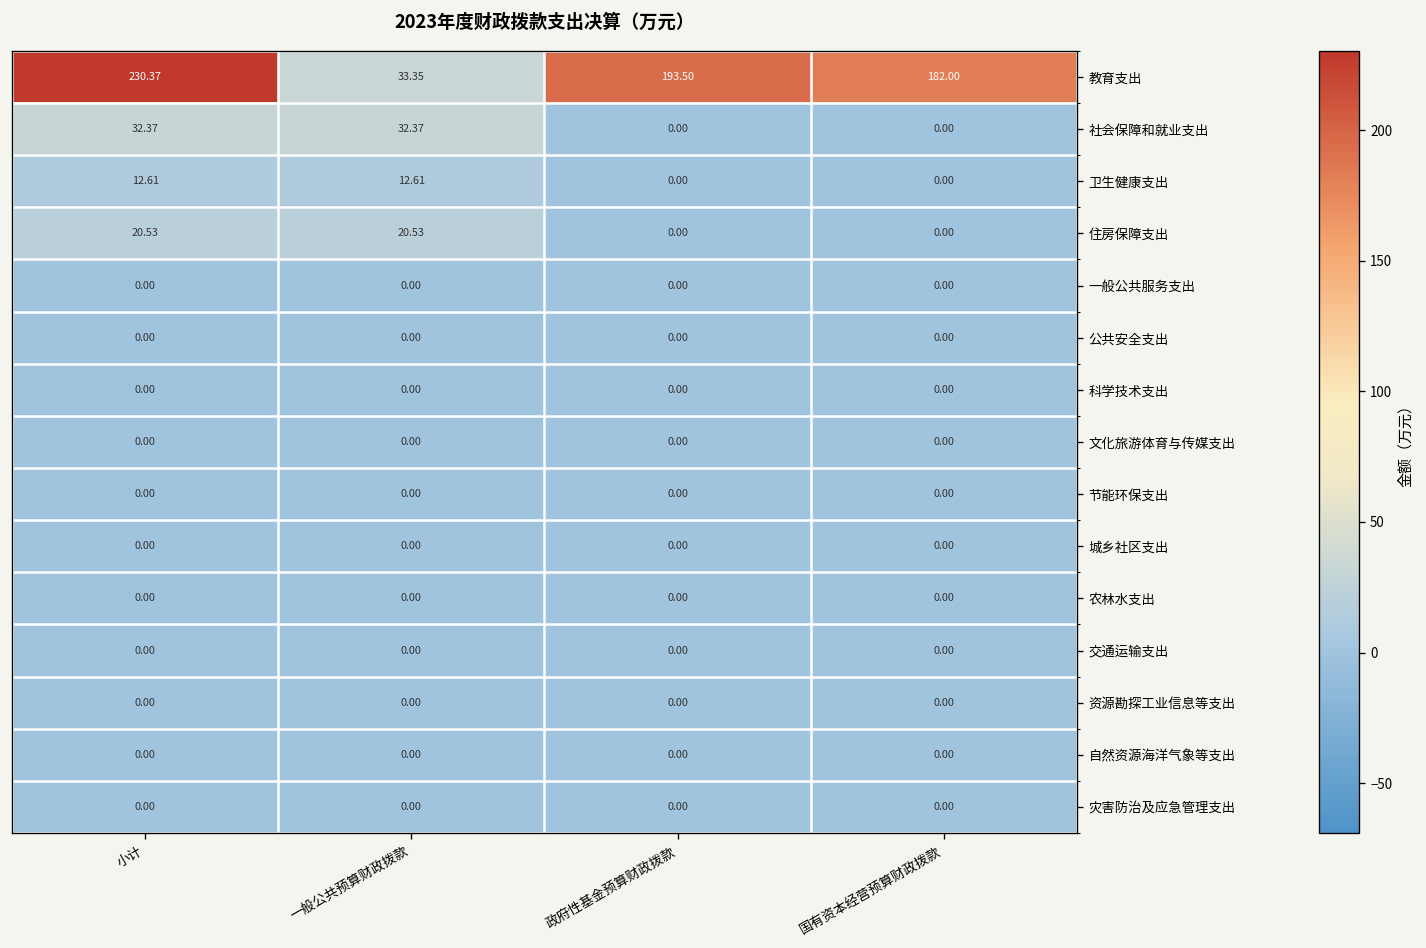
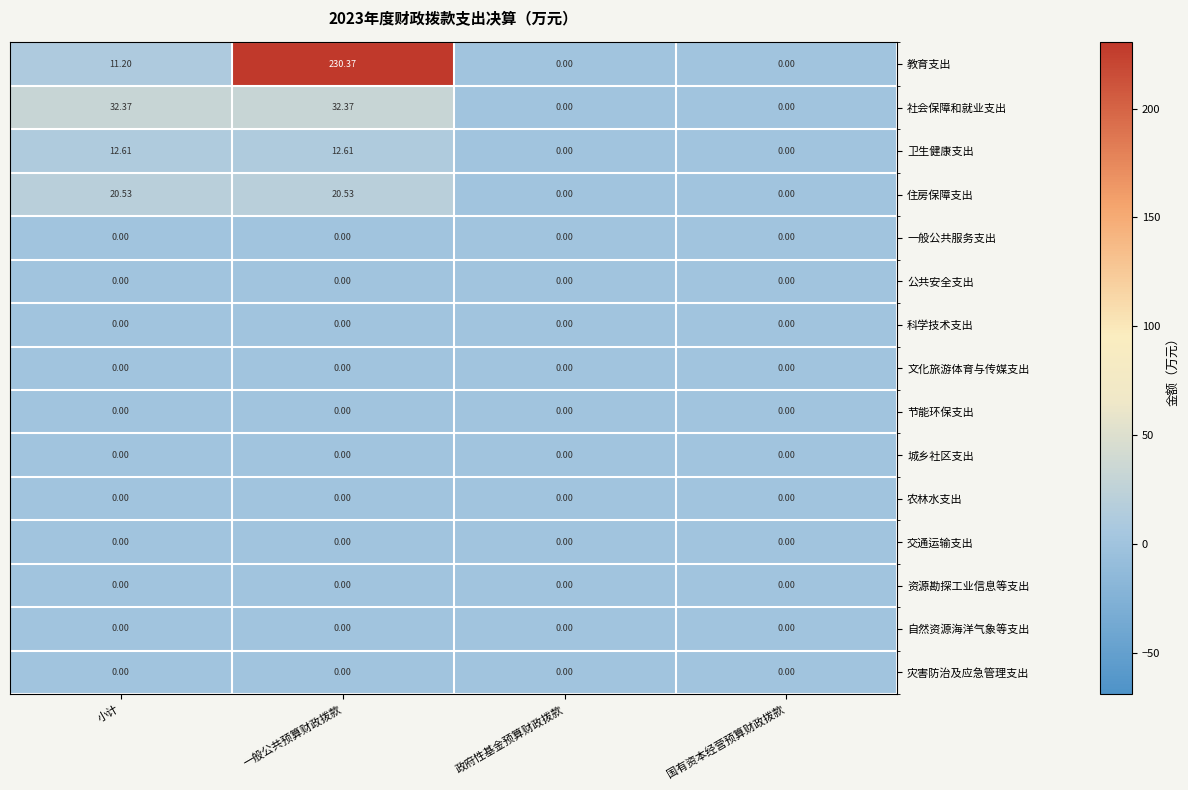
教育支出, 小计: 230.37 -> 11.20
教育支出, 一般公共预算财政拨款: 33.35 -> 230.37
教育支出, 政府性基金预算财政拨款: 193.50 -> 0.00
教育支出, 国有资本经营预算财政拨款: 182.00 -> 0.00
